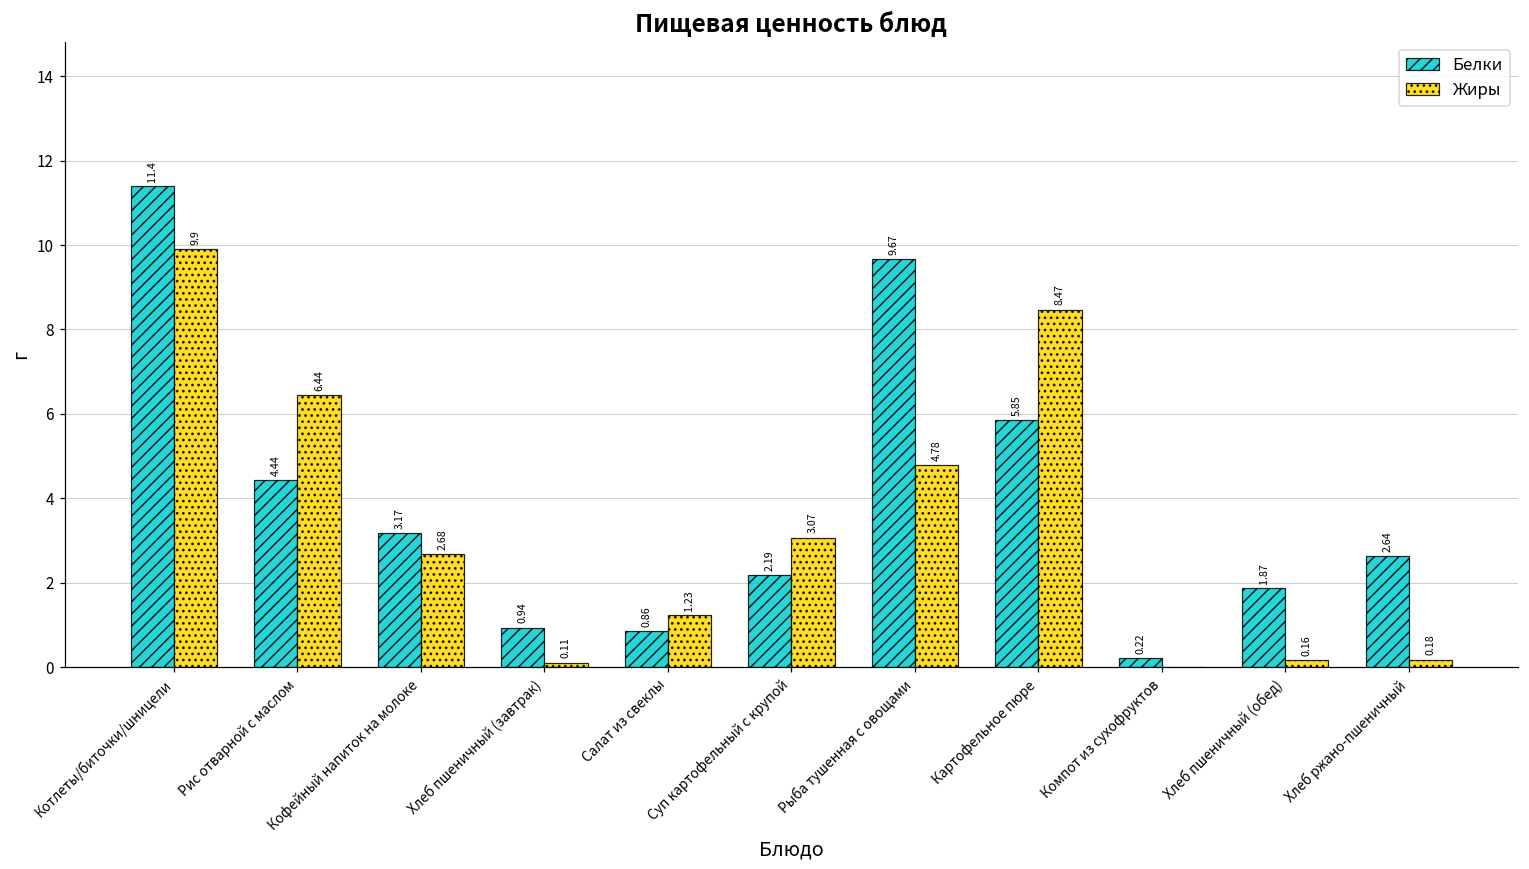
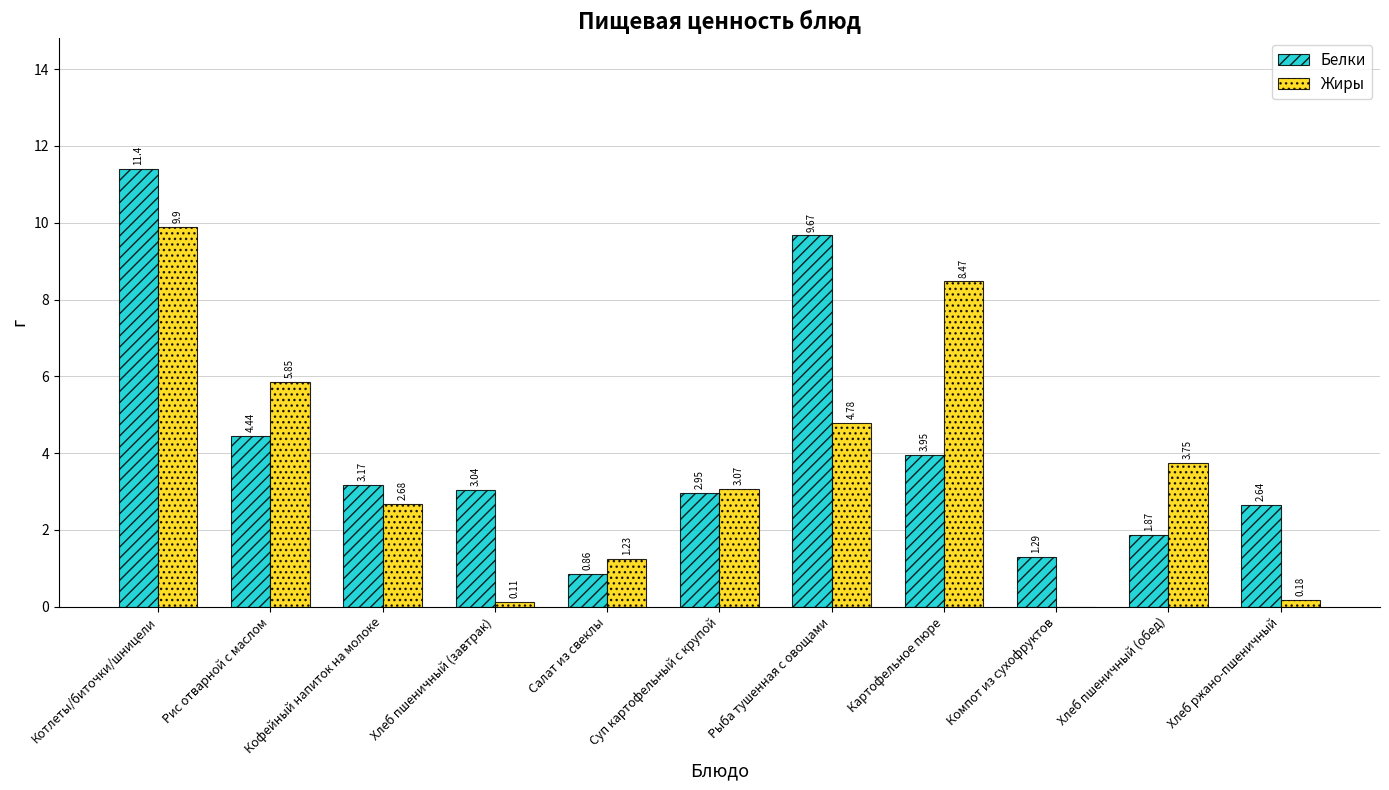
Жиры, Рис отварной с маслом: 6.44 -> 5.85
Белки, Хлеб пшеничный (завтрак): 0.94 -> 3.04
Белки, Суп картофельный с крупой: 2.19 -> 2.95
Белки, Картофельное пюре: 5.85 -> 3.95
Белки, Компот из сухофруктов: 0.22 -> 1.29
Жиры, Хлеб пшеничный (обед): 0.16 -> 3.75
